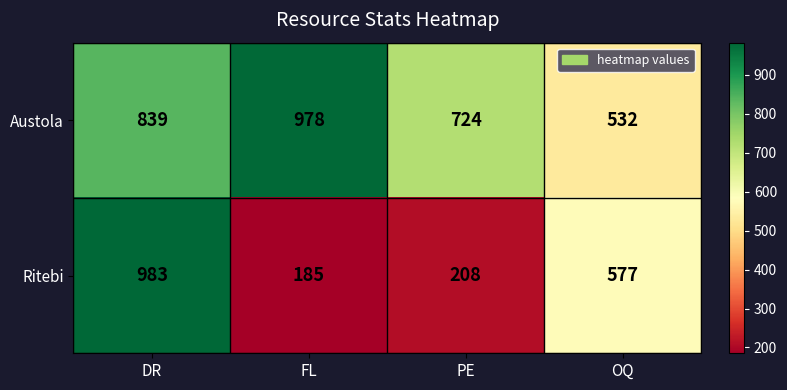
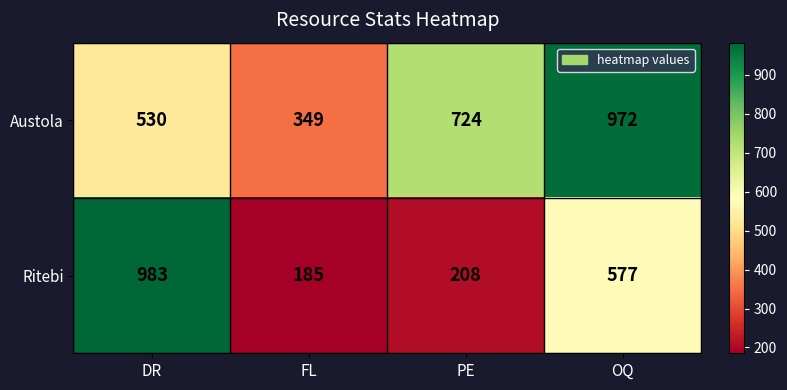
Austola, DR: 839 -> 530
Austola, FL: 978 -> 349
Austola, OQ: 532 -> 972
